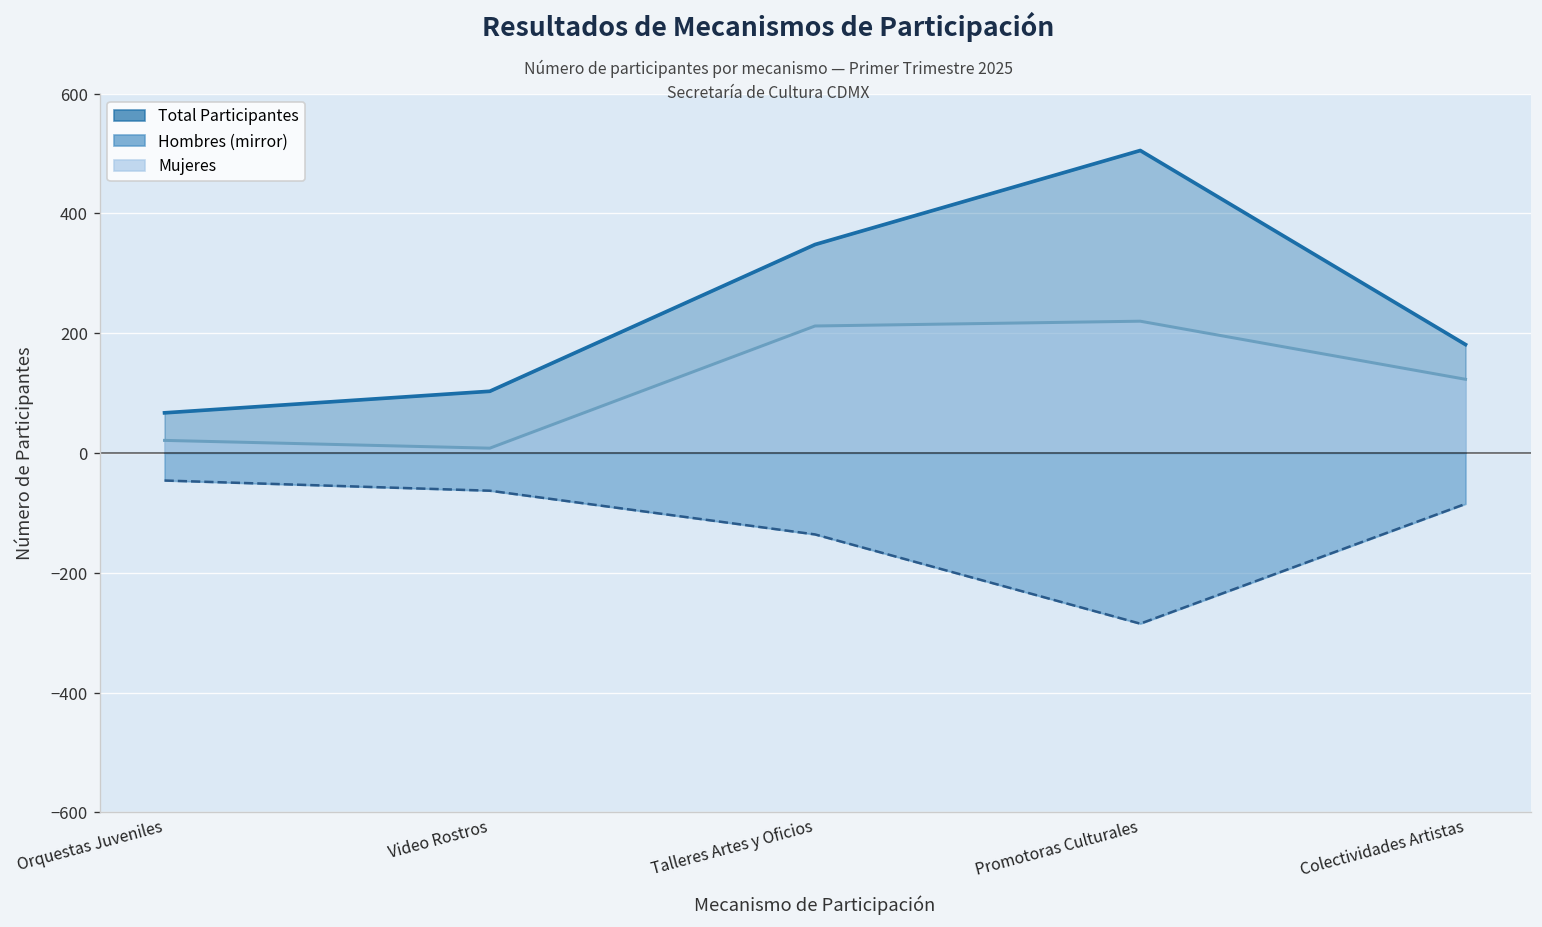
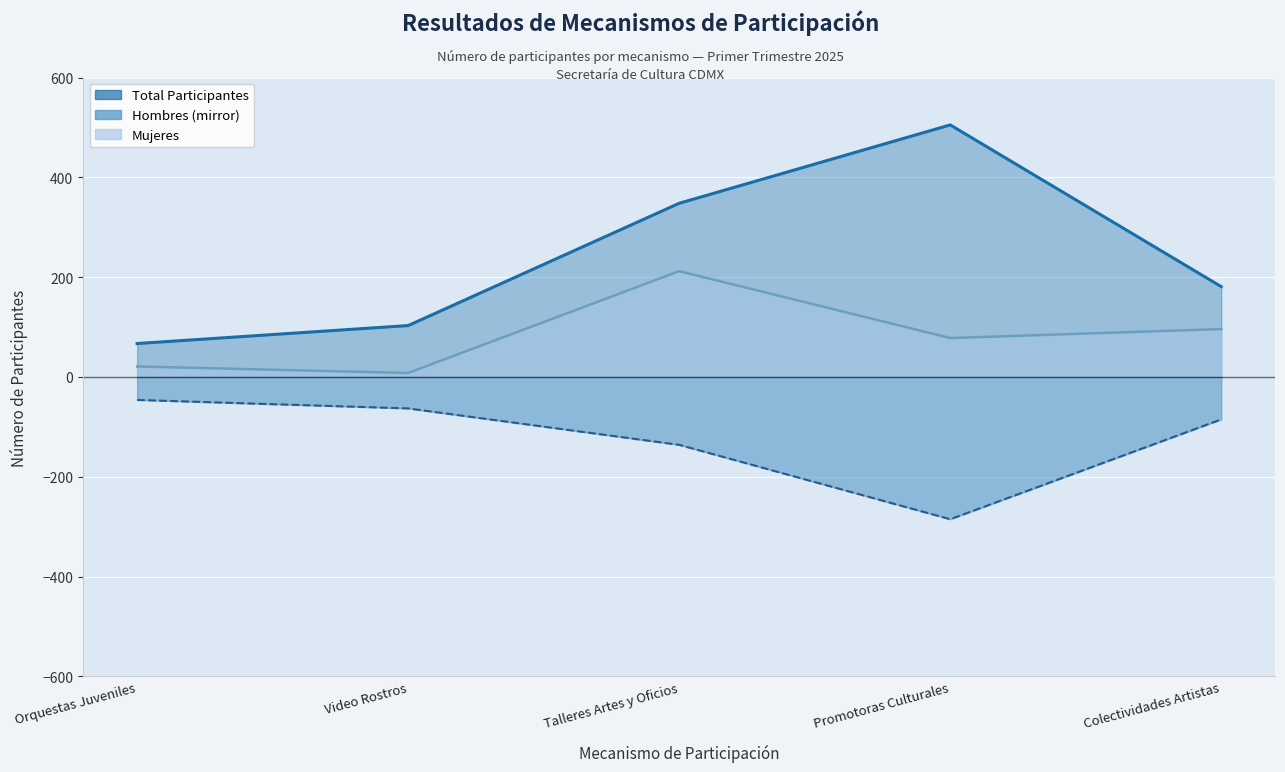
Mujeres, Promotoras Culturales: 220 -> 80
Mujeres, Colectividades Artistas: 120 -> 100
